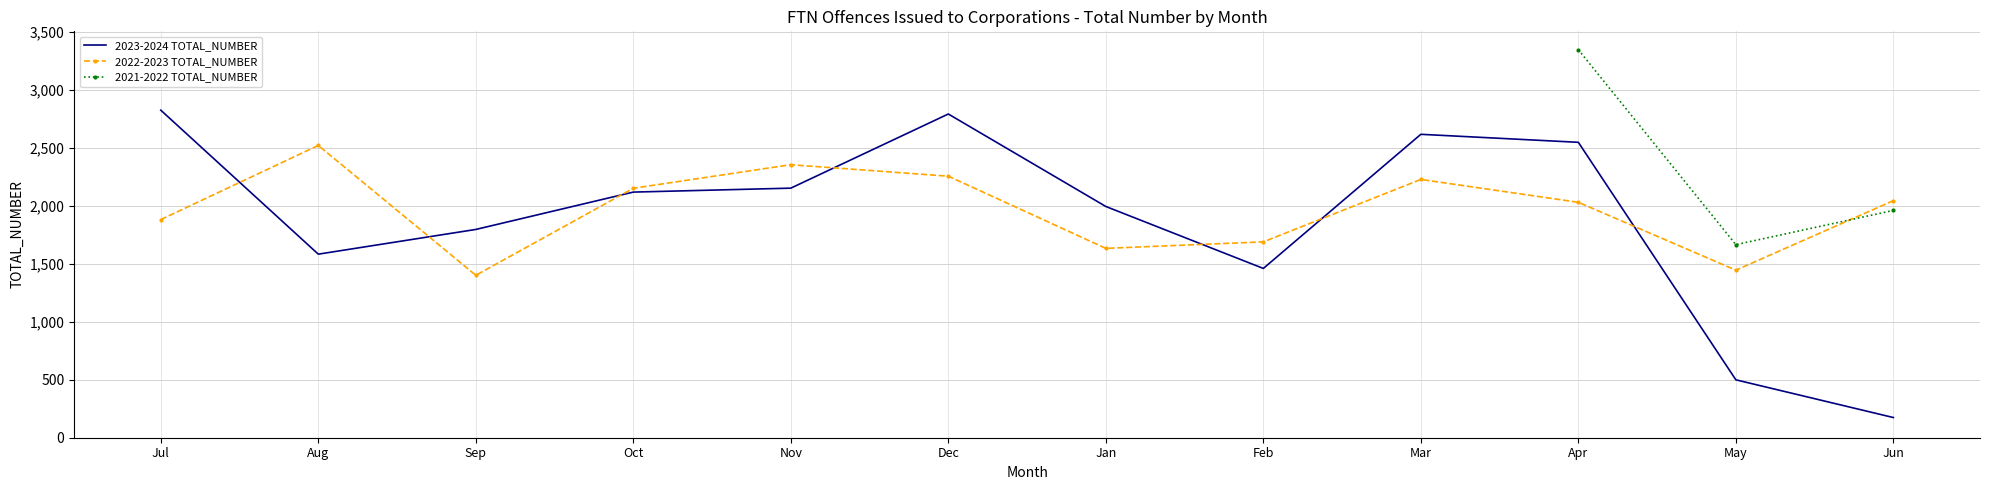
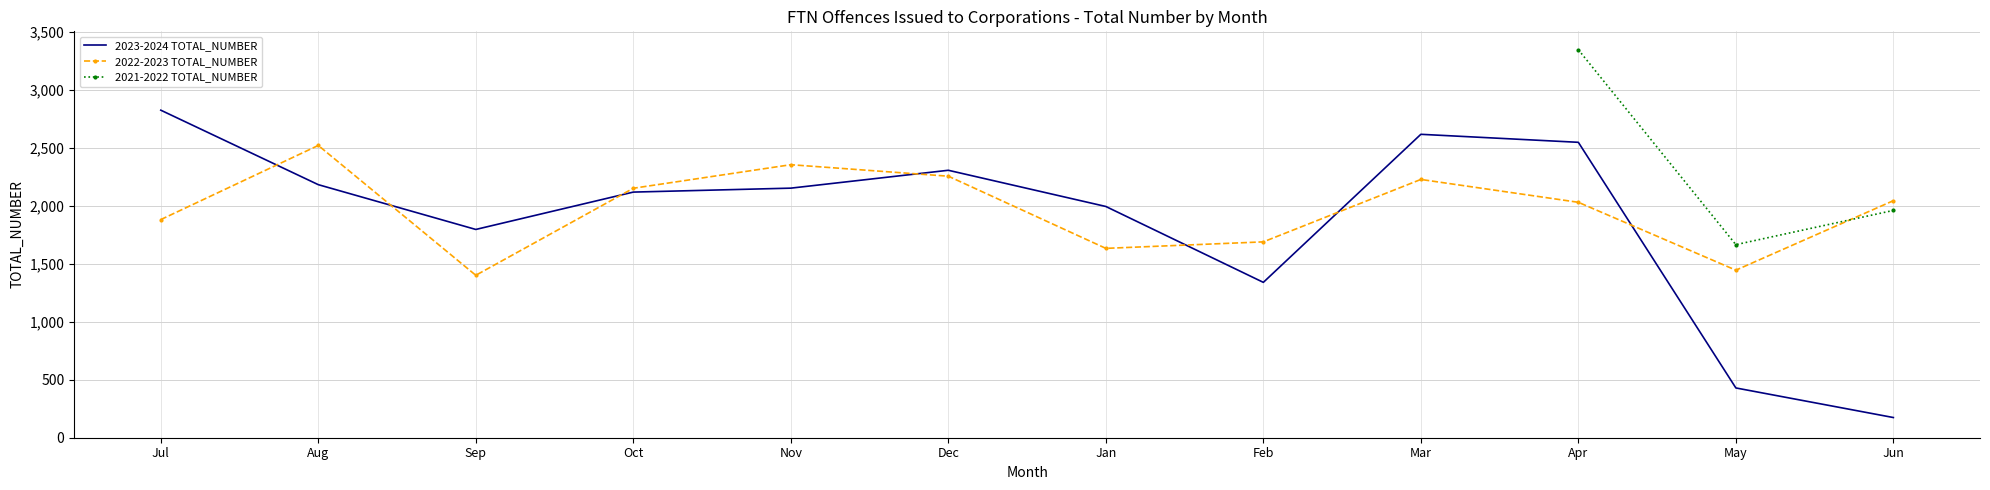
2023-2024 TOTAL_NUMBER, Aug: 1,580 -> 2,180
2023-2024 TOTAL_NUMBER, Dec: 2,790 -> 2,310
2023-2024 TOTAL_NUMBER, Feb: 1,460 -> 1,340
2023-2024 TOTAL_NUMBER, May: 500 -> 430
